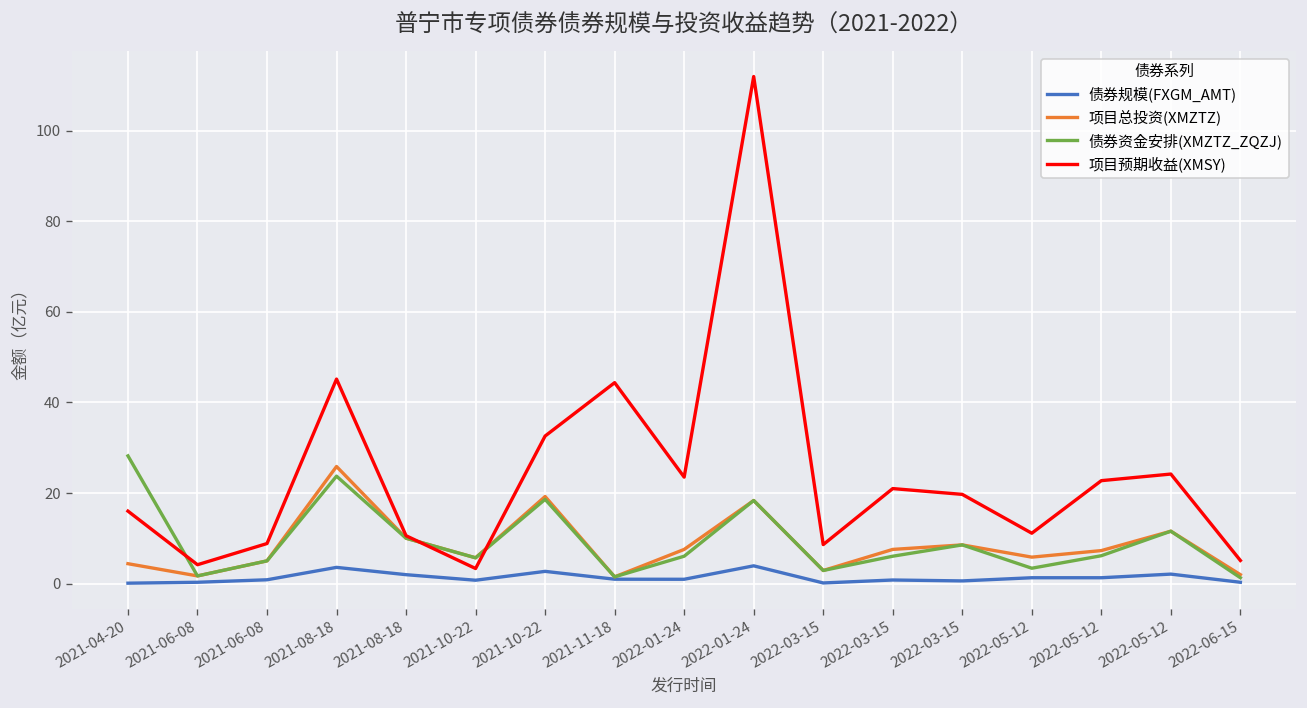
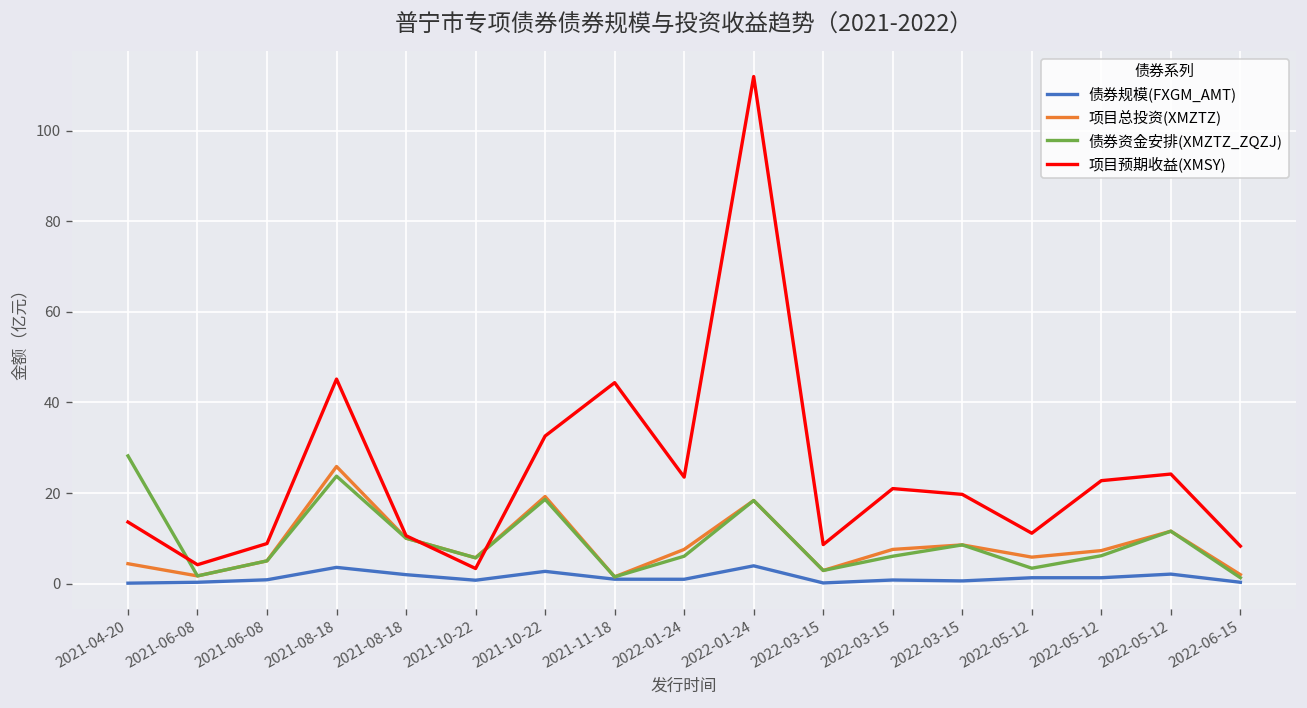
项目预期收益(XMSY), 2021-04-20: 16 -> 14
项目预期收益(XMSY), 2022-06-15: 5 -> 8
